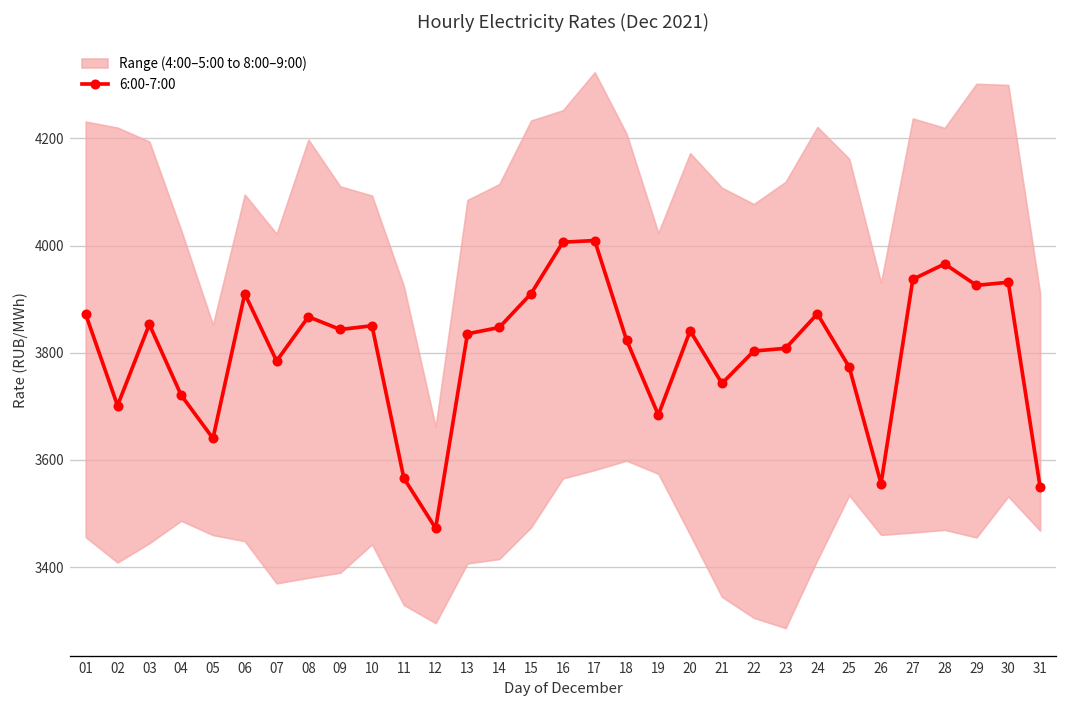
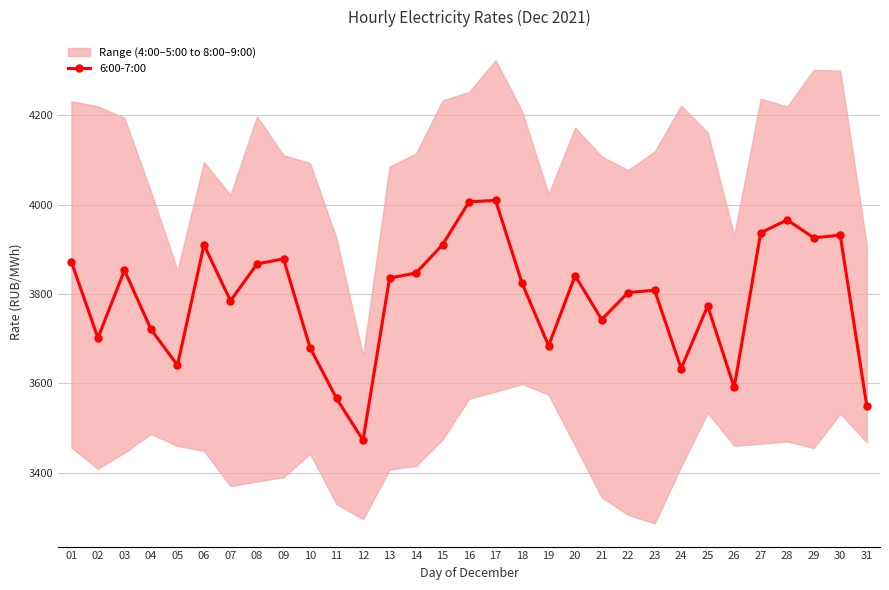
6:00-7:00, 09: 3840 -> 3880
6:00-7:00, 10: 3850 -> 3680
6:00-7:00, 24: 3870 -> 3630
6:00-7:00, 26: 3560 -> 3590
